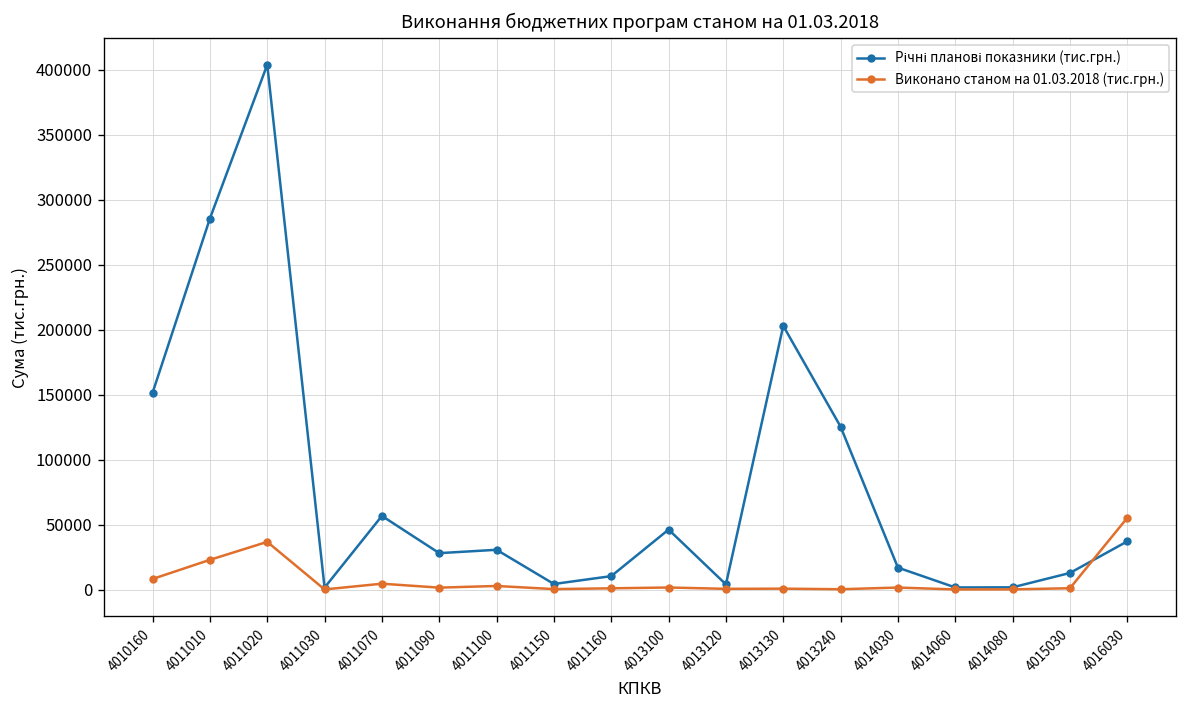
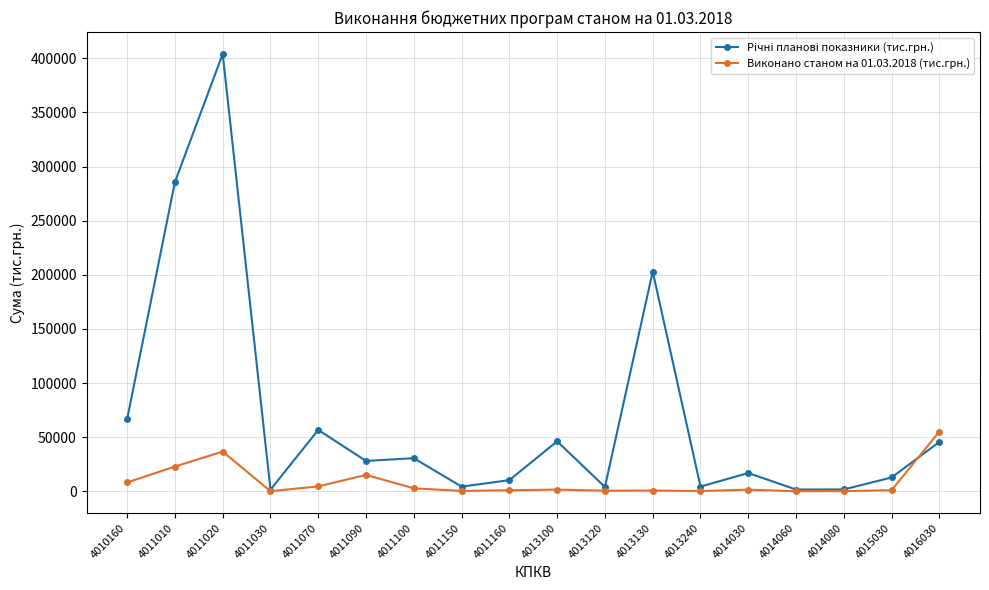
Річні планові показники (тис.грн.), 4010160: 151000 -> 67000
Виконано станом на 01.03.2018 (тис.грн.), 4011090: 2000 -> 15000
Річні планові показники (тис.грн.), 4013240: 125000 -> 4000
Річні планові показники (тис.грн.), 4016030: 37000 -> 46000
